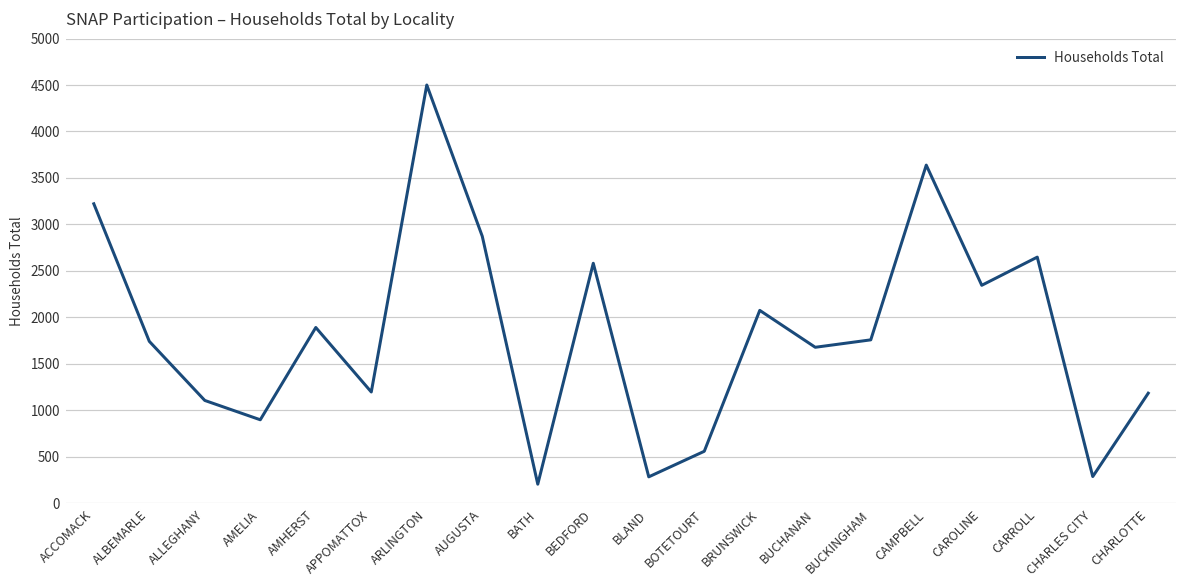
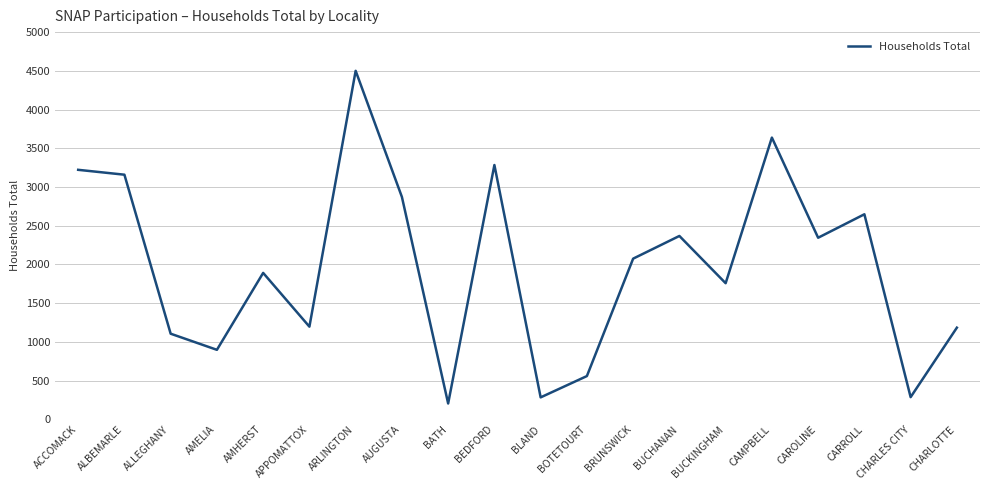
ALBEMARLE: 1700 -> 3200
BEDFORD: 2600 -> 3300
BUCHANAN: 1700 -> 2400
